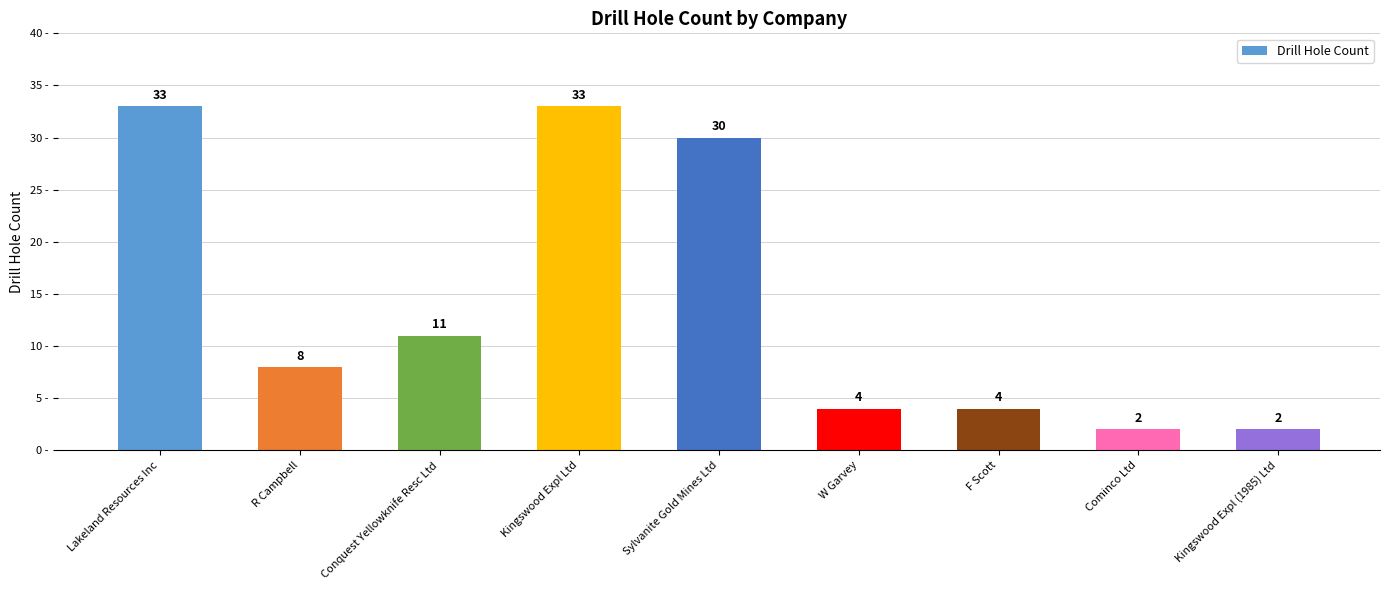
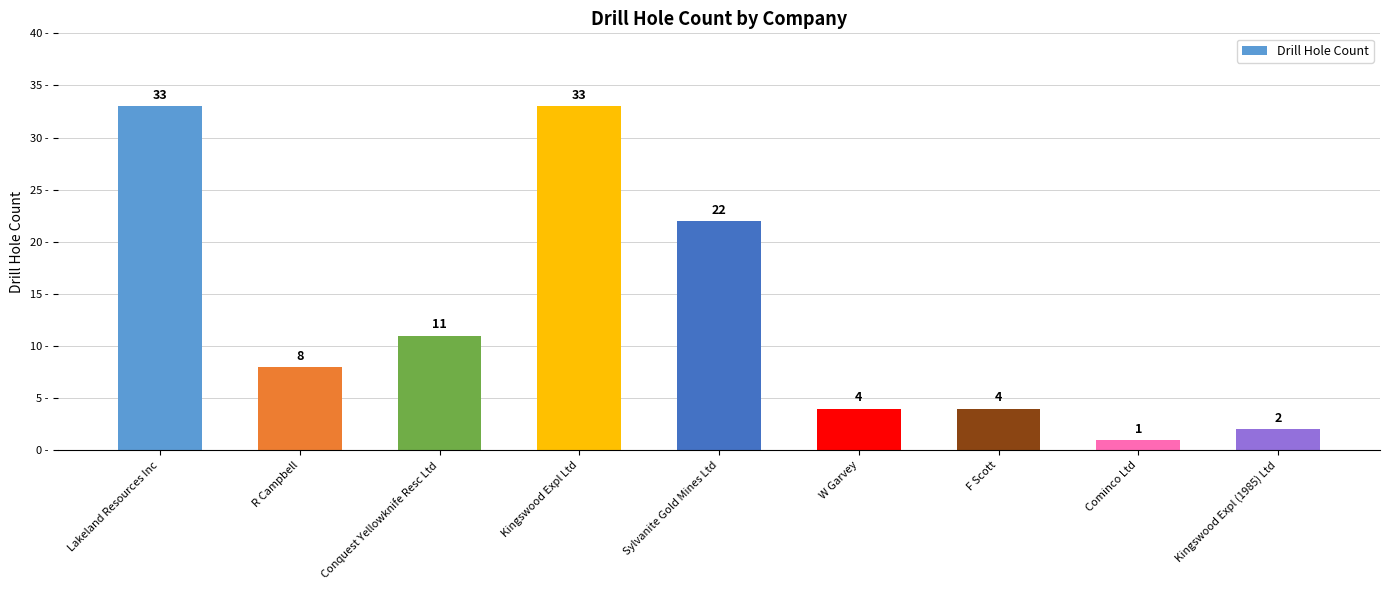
Sylvanite Gold Mines Ltd: 30 -> 22
Cominco Ltd: 2 -> 1
